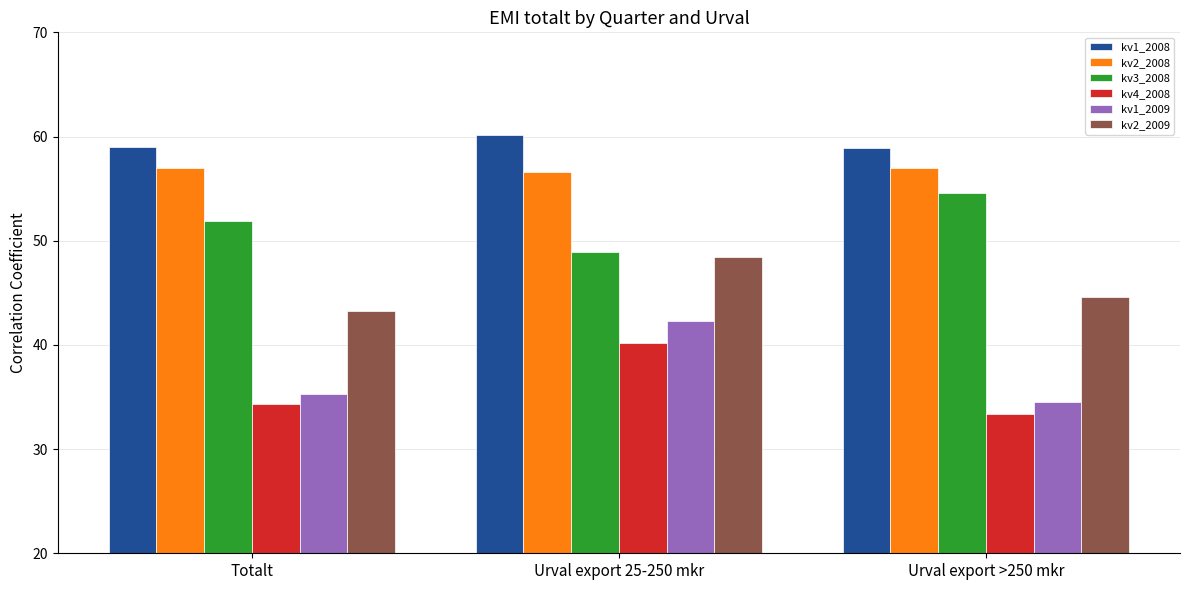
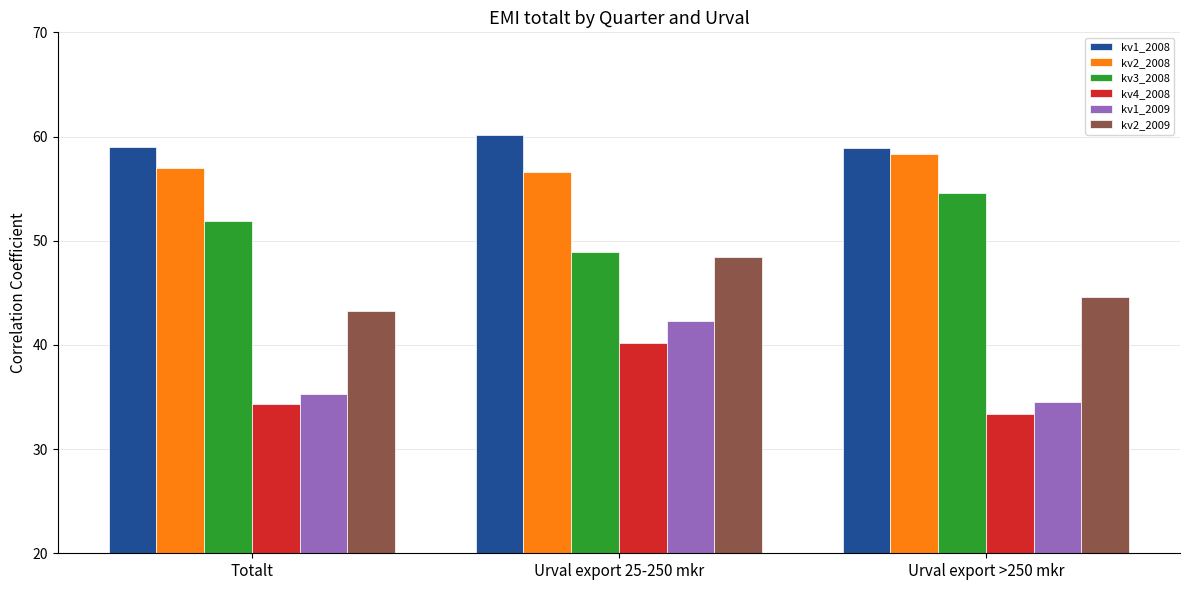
kv2_2008, Urval export >250 mkr: 57.0 -> 58.3
